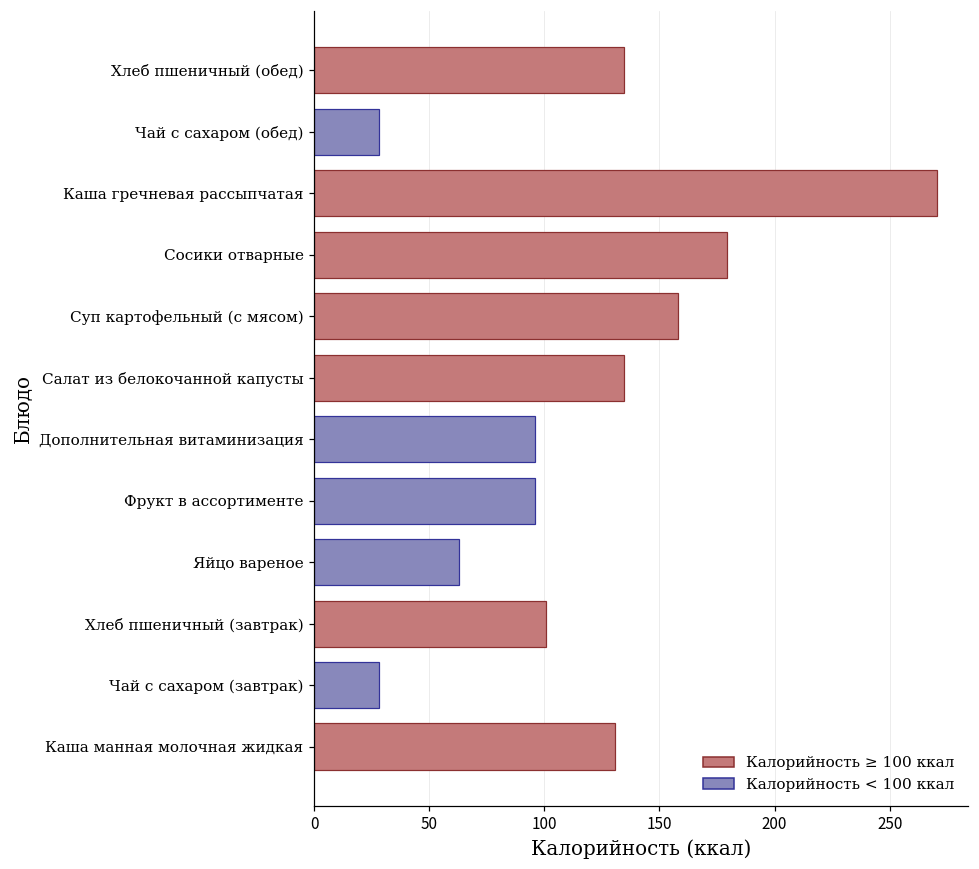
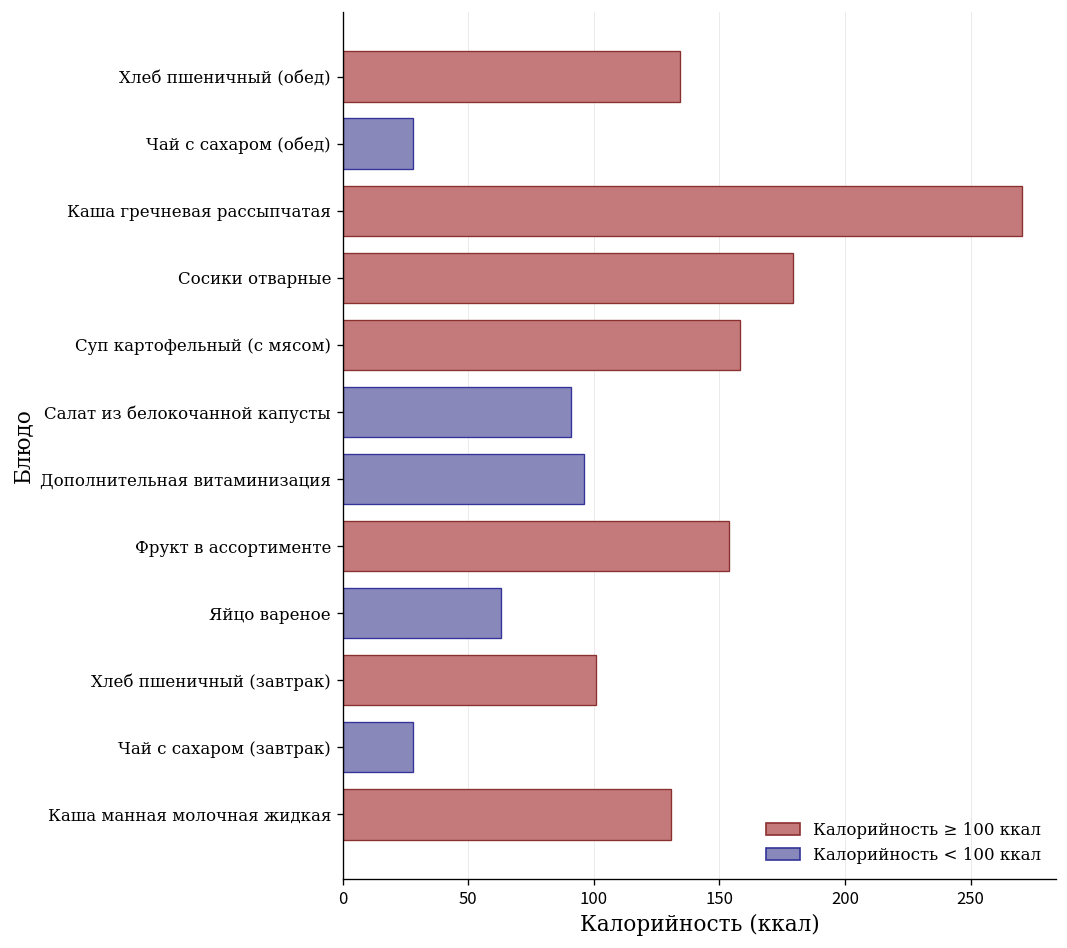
Салат из белокочанной капусты: 134 -> 91
Фрукт в ассортименте: 96 -> 154
